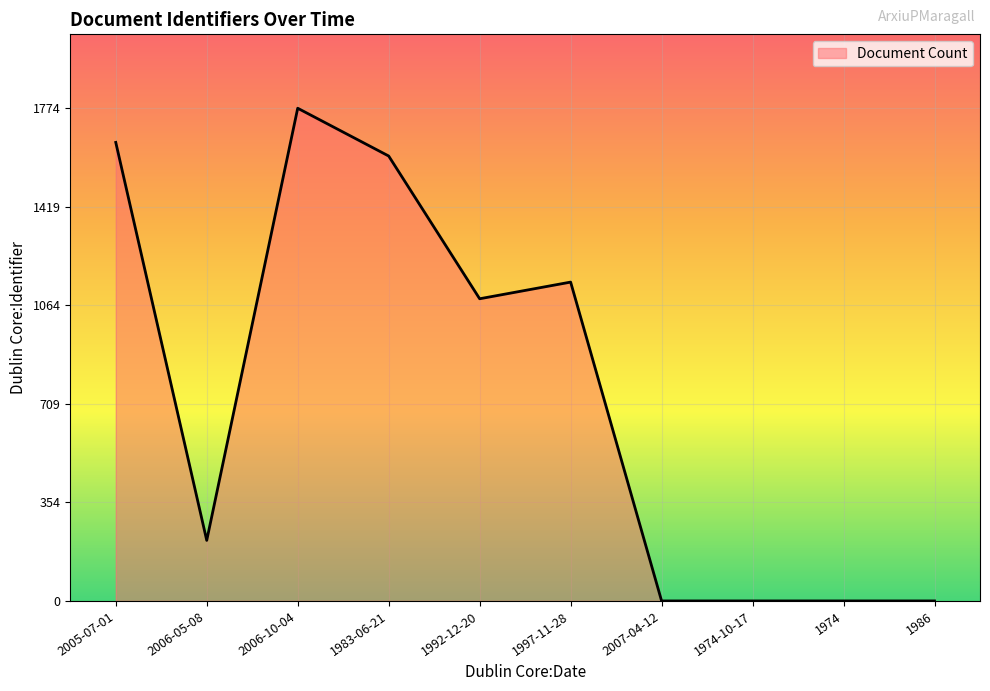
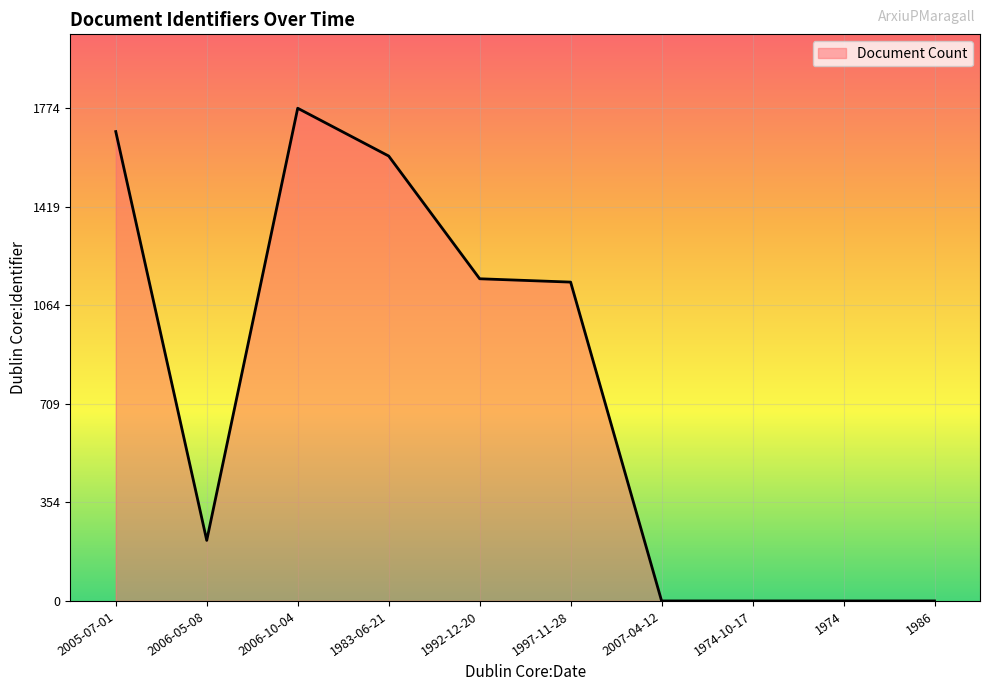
2005-07-01: 1650 -> 1690
1992-12-20: 1090 -> 1160
